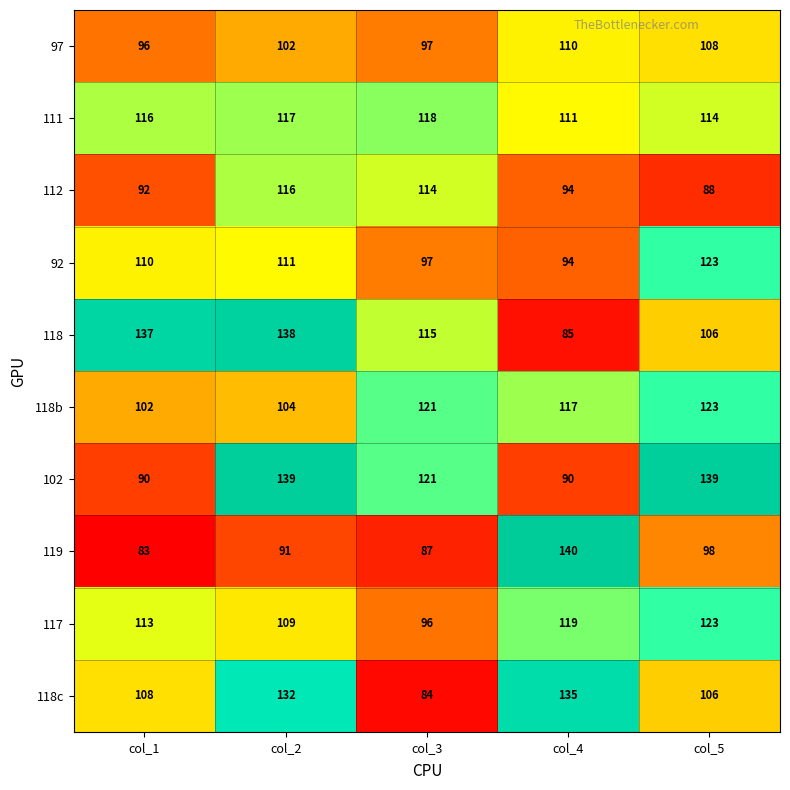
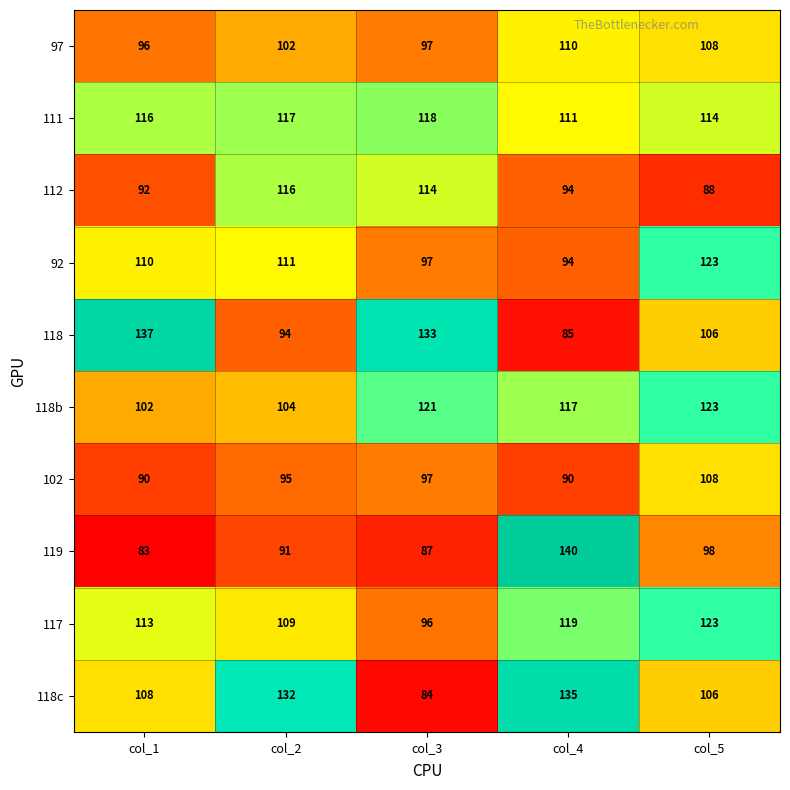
118, col_2: 138 -> 94
118, col_3: 115 -> 133
102, col_2: 139 -> 95
102, col_3: 121 -> 97
102, col_5: 139 -> 108
